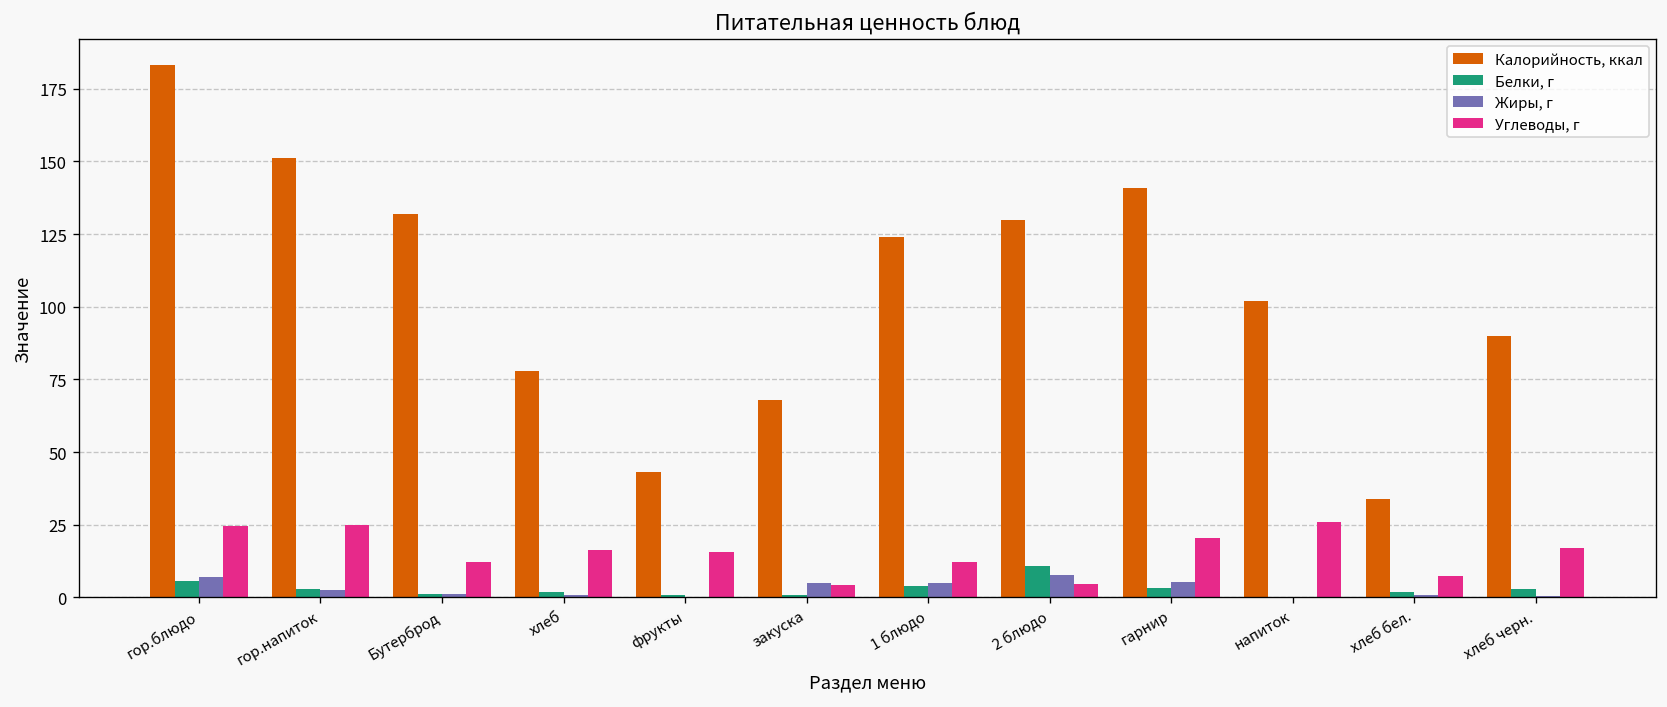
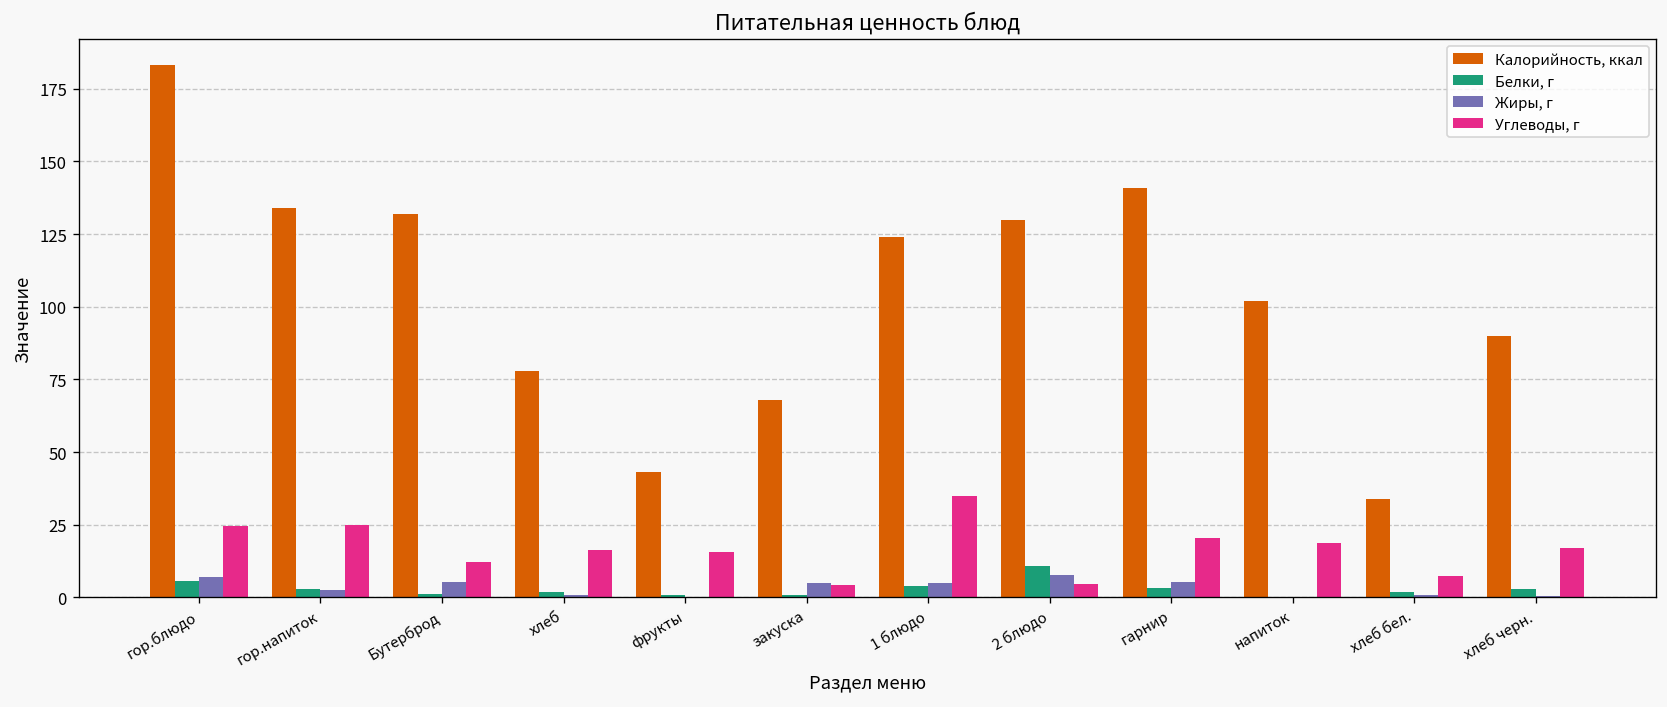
Калорийность, ккал, гор.напиток: 151 -> 134
Жиры, г, Бутерброд: 1 -> 5
Углеводы, г, 1 блюдо: 12 -> 35
Углеводы, г, напиток: 26 -> 19
